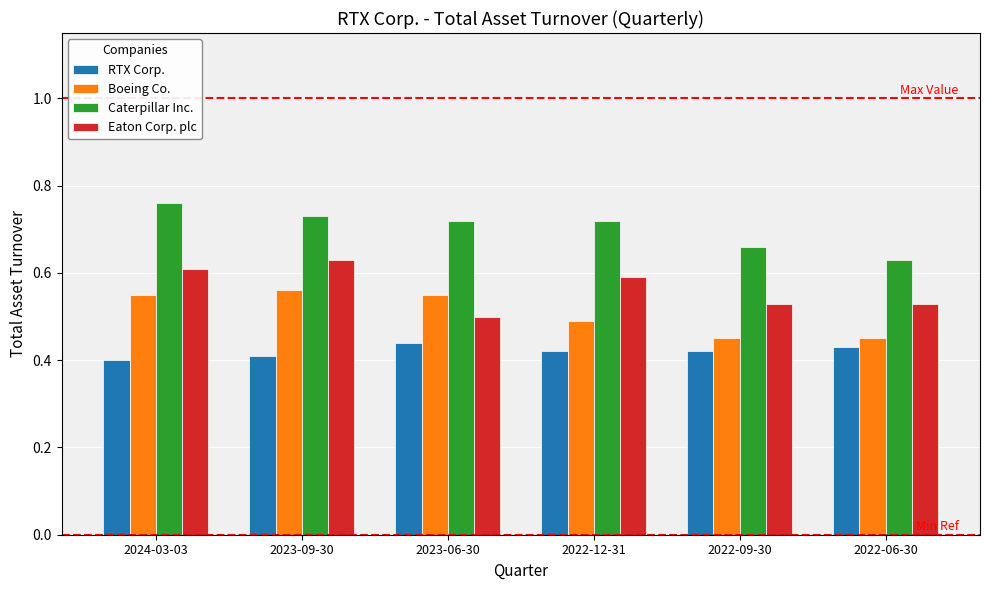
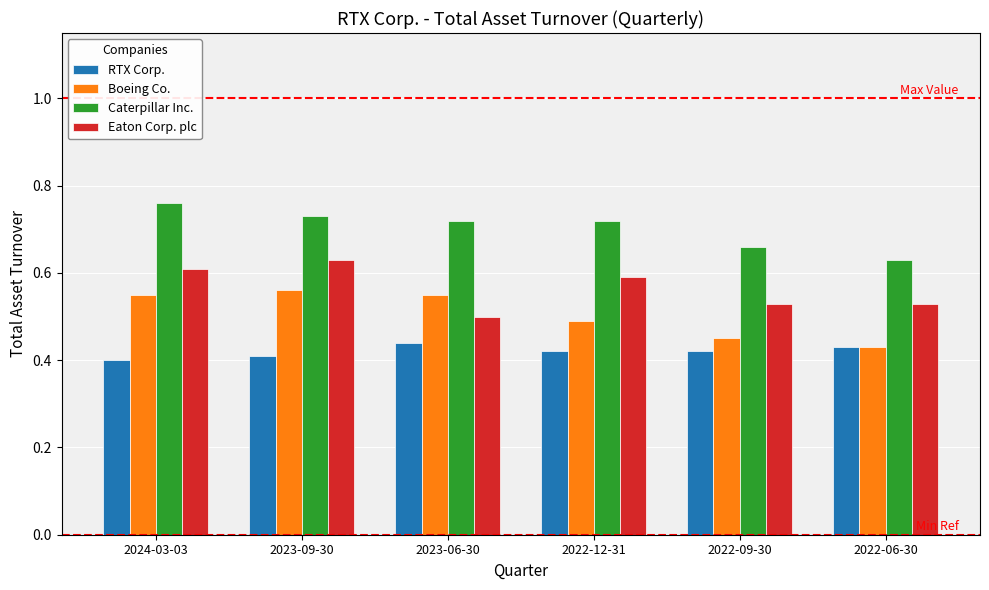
Boeing Co., 2022-06-30: 0.45 -> 0.43
